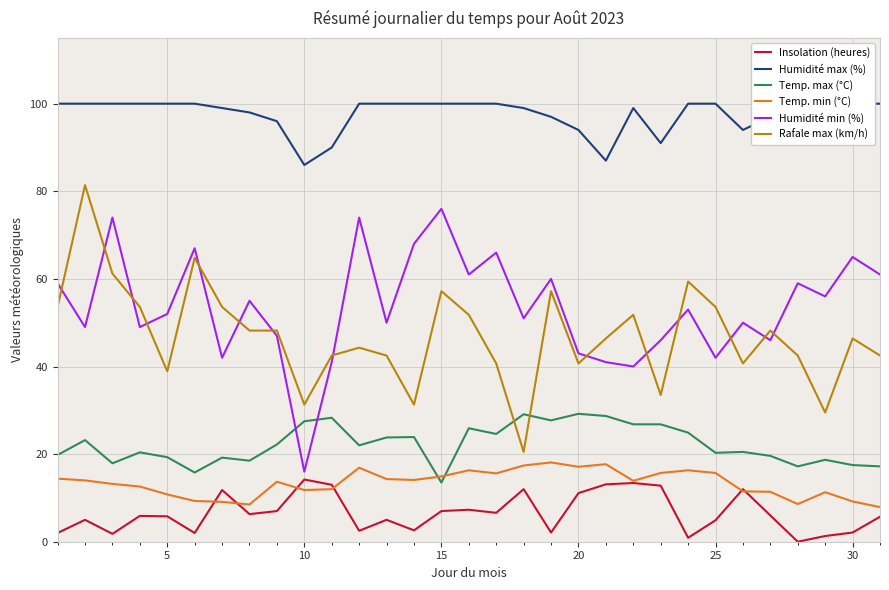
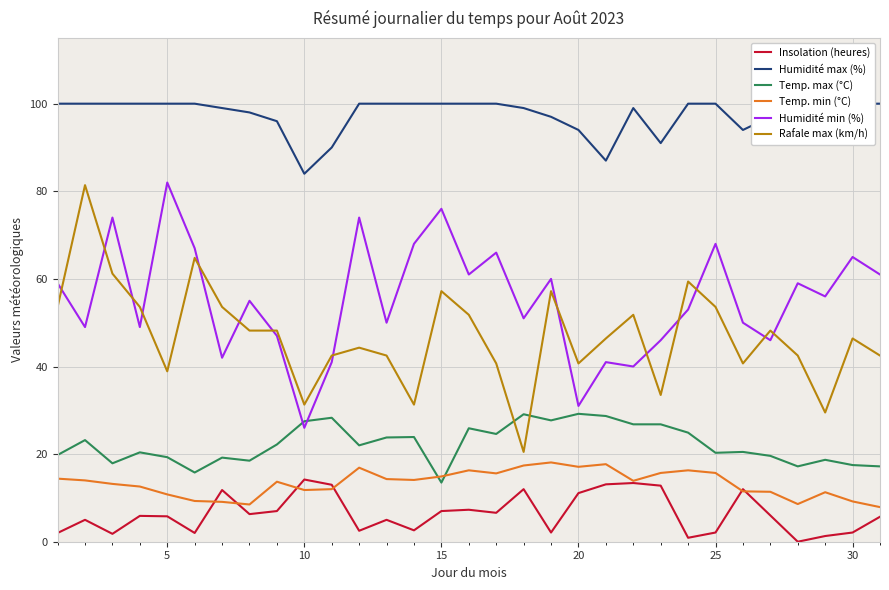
Humidité min (%), 5: 52 -> 82
Humidité max (%), 10: 86 -> 84
Humidité min (%), 10: 16 -> 26
Humidité min (%), 20: 43 -> 31
Insolation (heures), 25: 5 -> 2
Humidité min (%), 25: 42 -> 68
